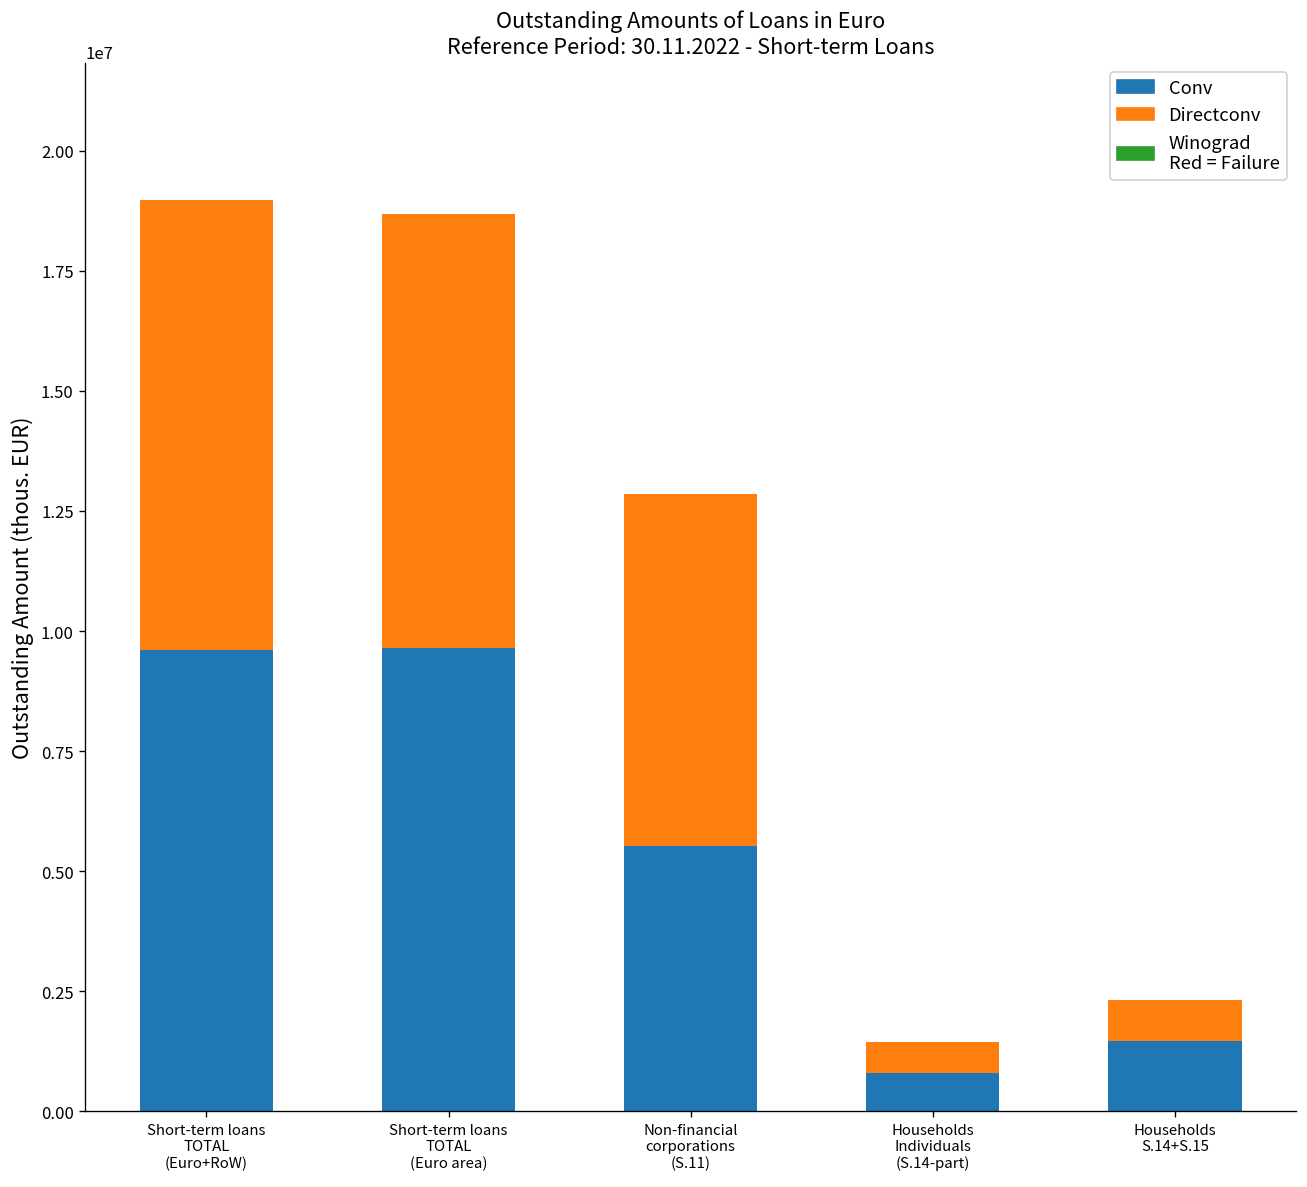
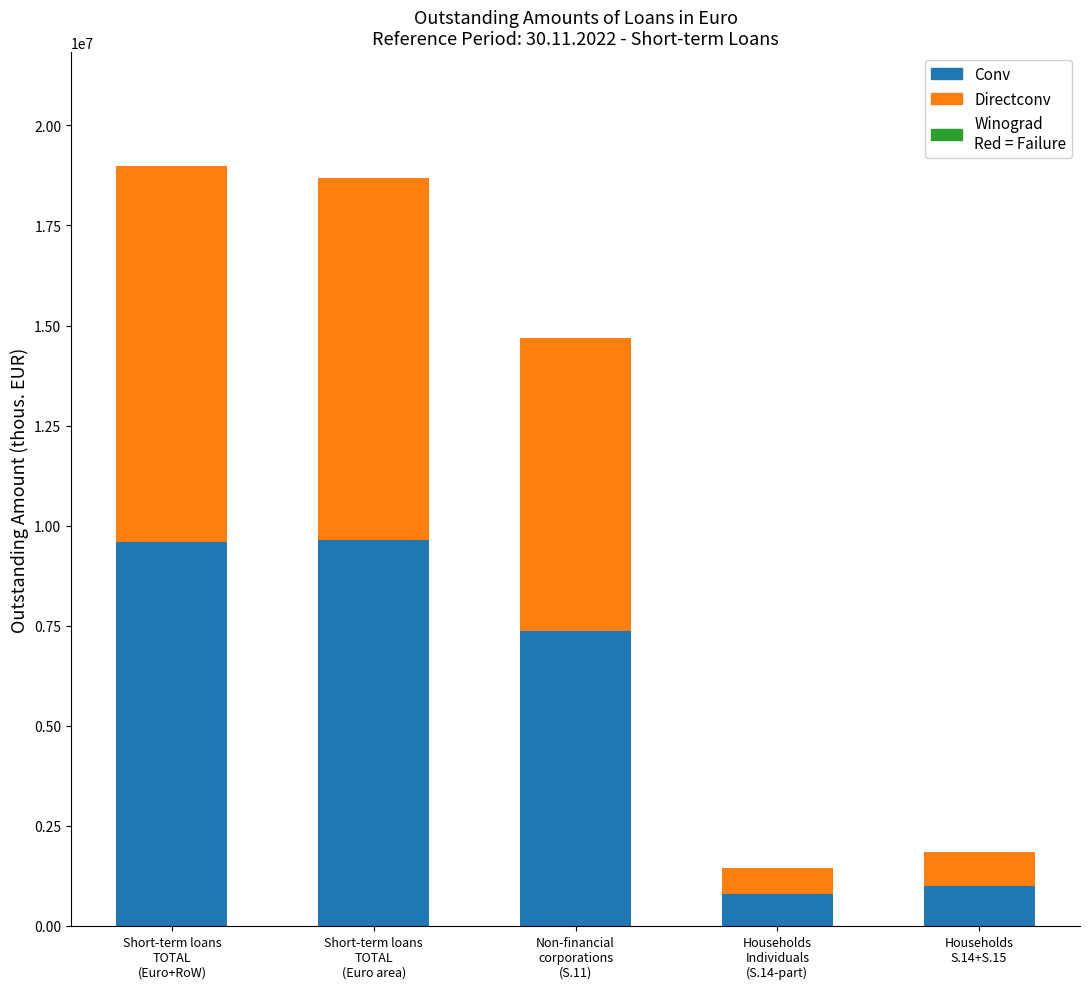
Conv, Non-financial corporations (S.11): 5500000 -> 7400000
Conv, Households S.14+S.15: 1500000 -> 1000000
